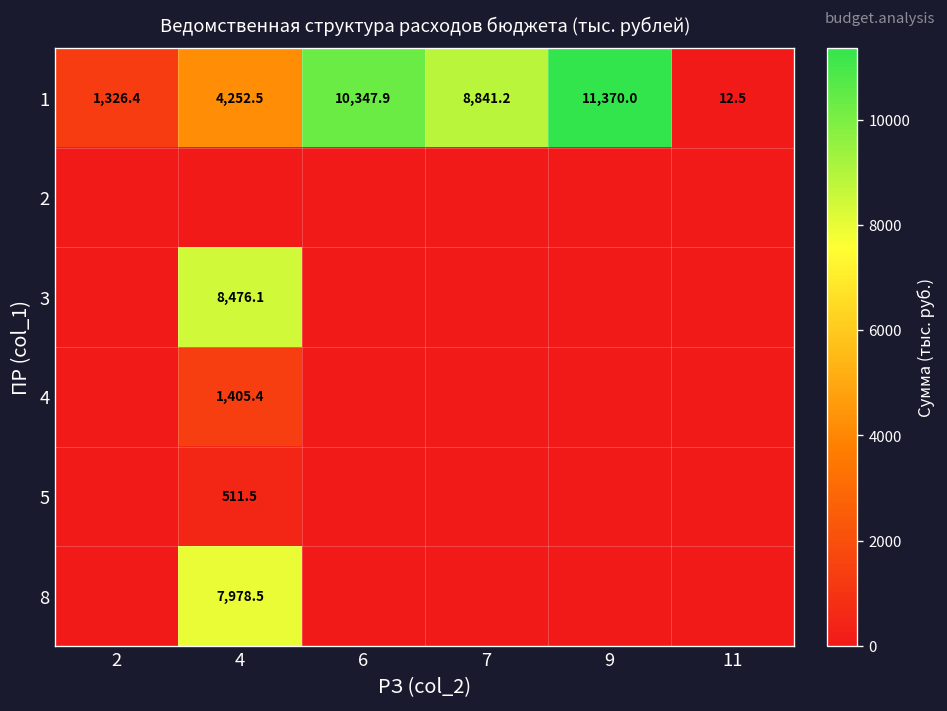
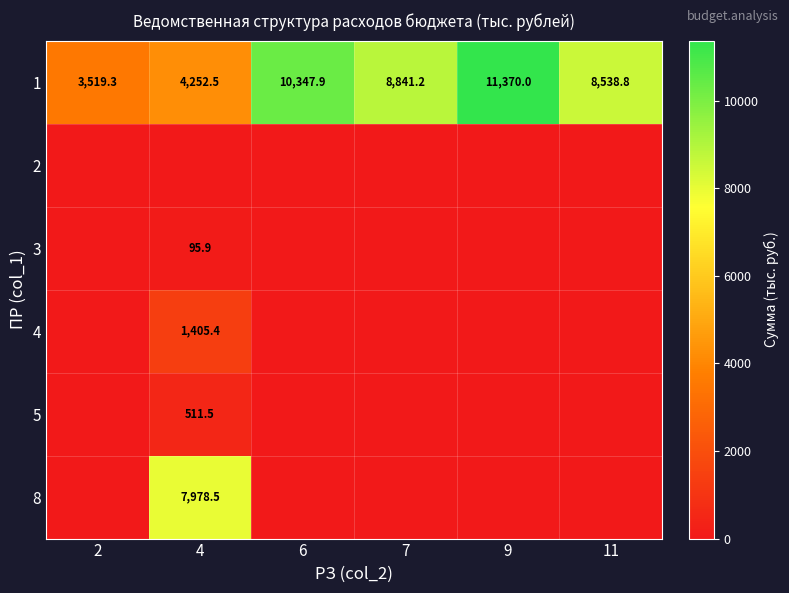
1, 2: 1,326.4 -> 3,519.3
1, 11: 12.5 -> 8,538.8
3, 4: 8,476.1 -> 95.9
